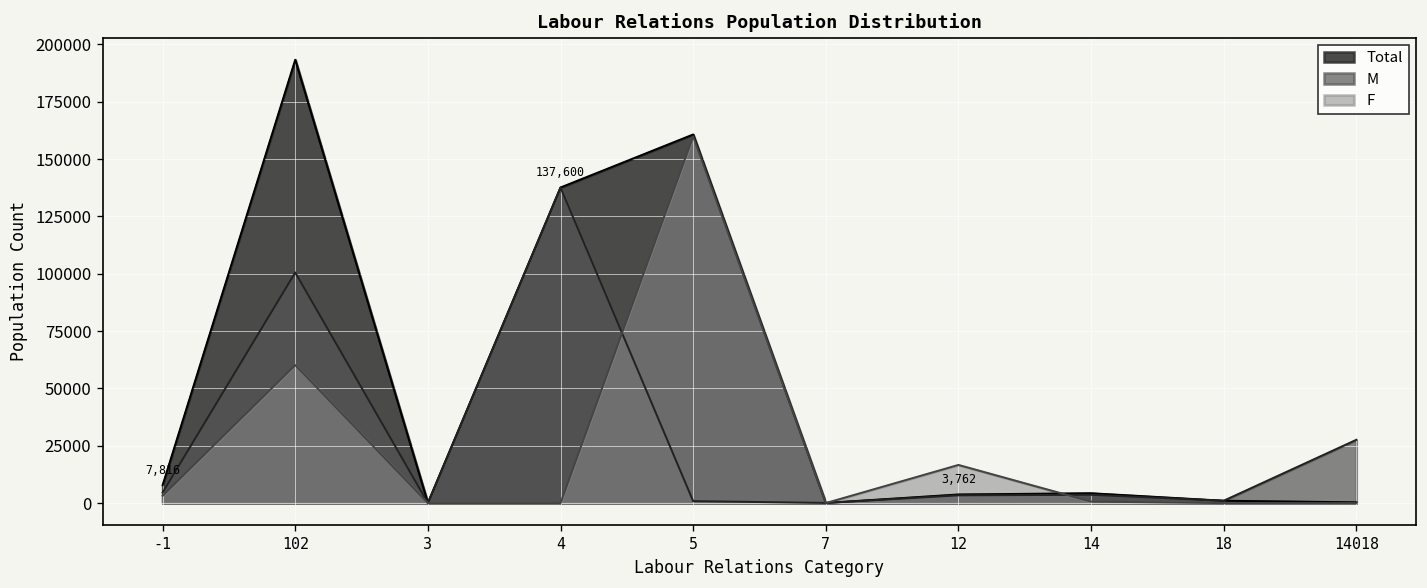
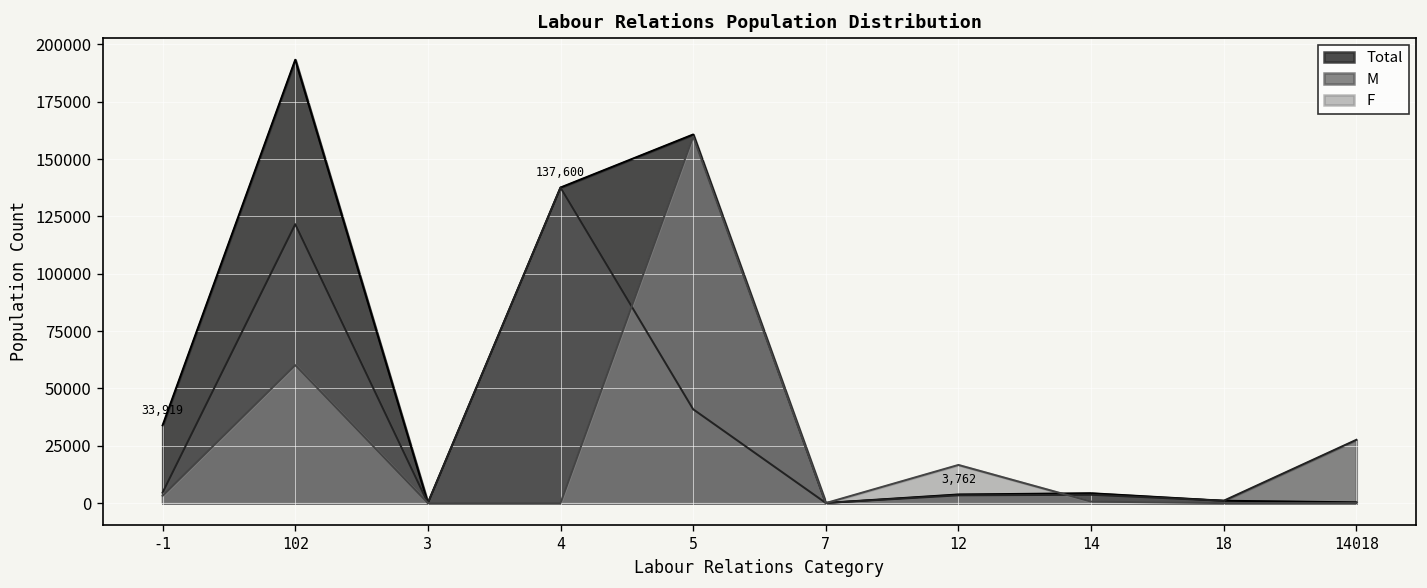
Total, -1: 7,816 -> 33,919
M, 102: 101000 -> 122000
M, 5: 1000 -> 41000
